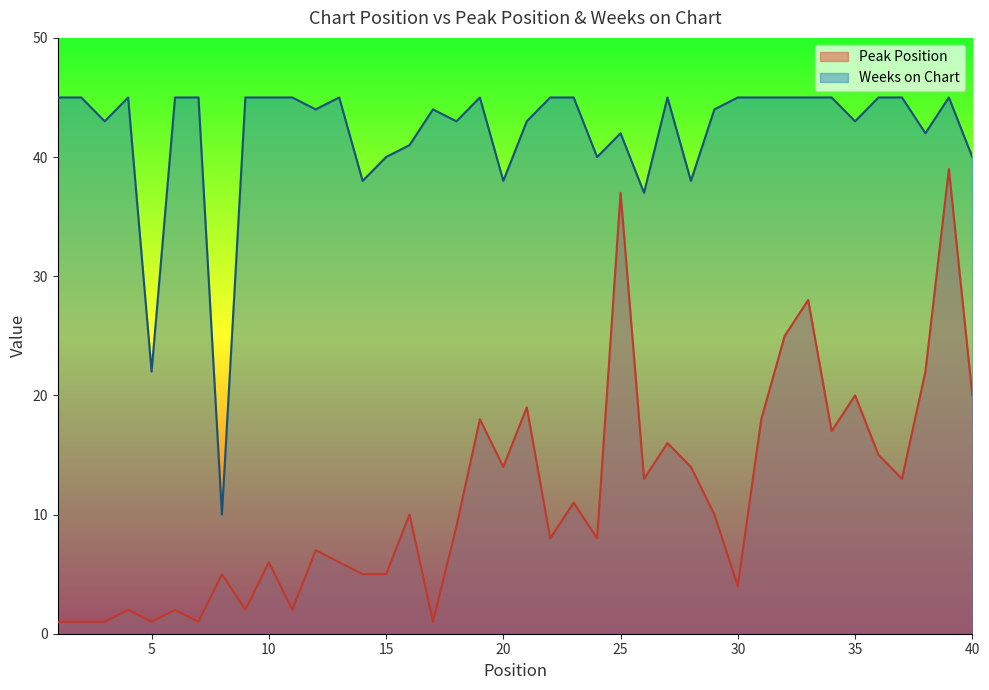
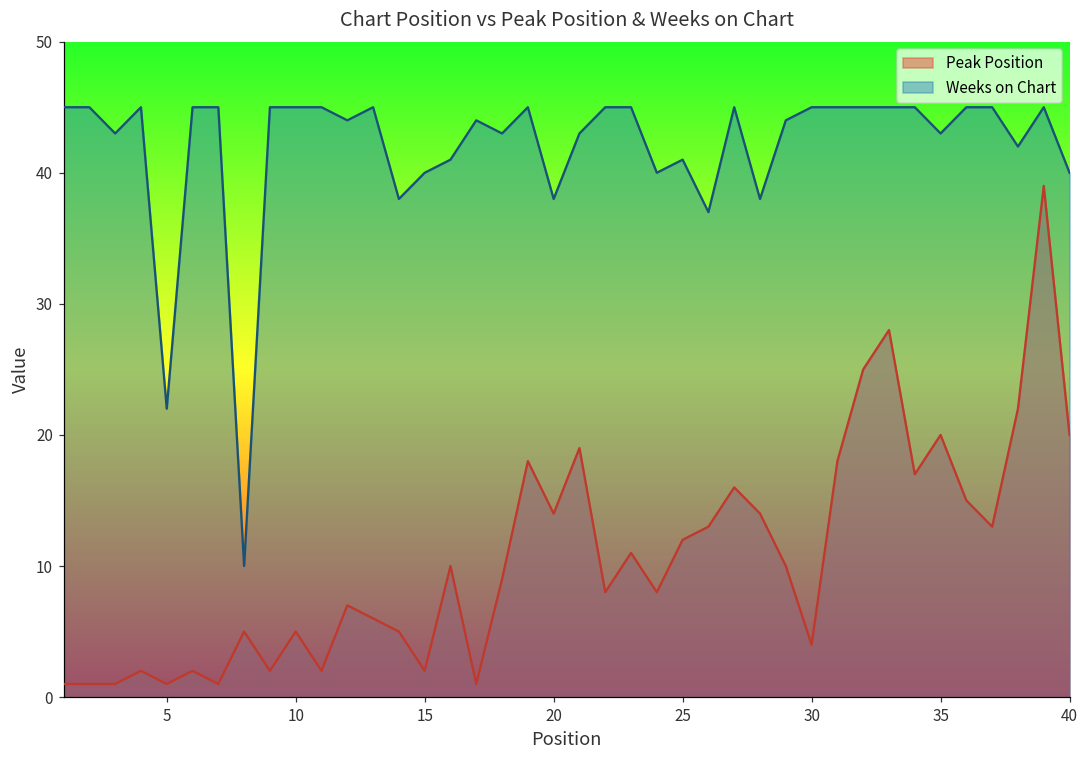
Peak Position, 10: 6 -> 5
Peak Position, 15: 5 -> 2
Peak Position, 25: 37 -> 12
Weeks on Chart, 25: 42 -> 41
